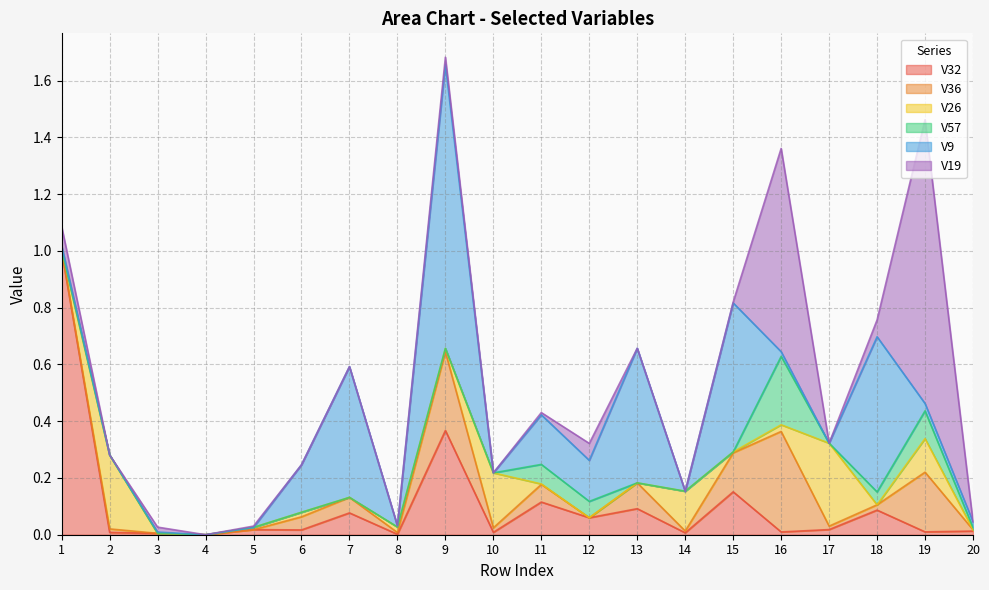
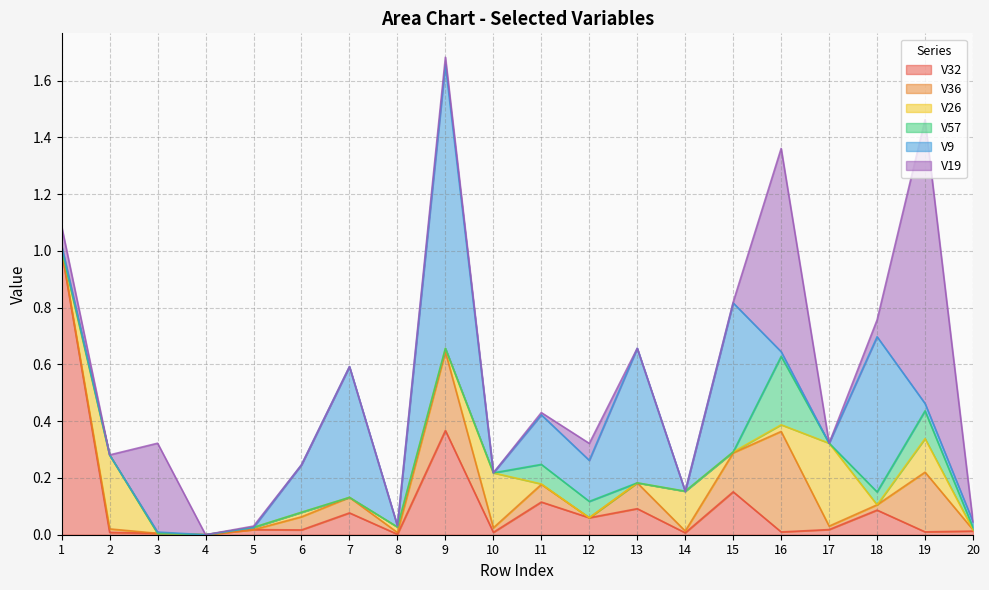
V19, 3: 0.02 -> 0.31
